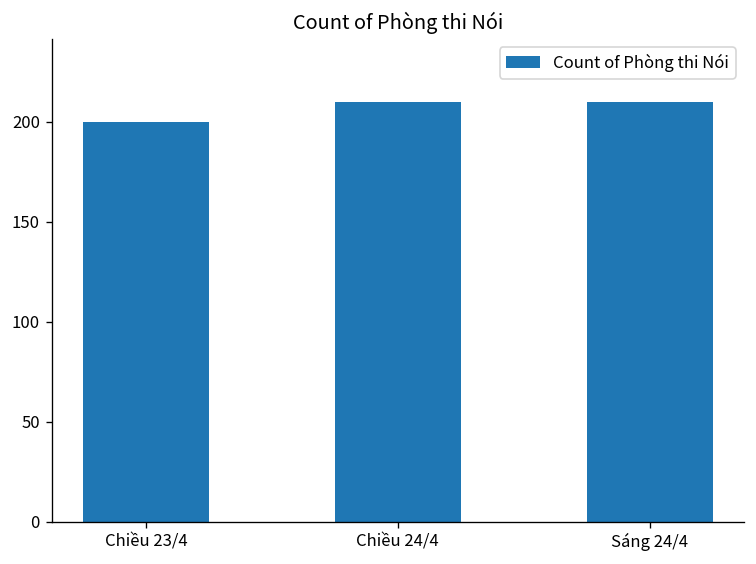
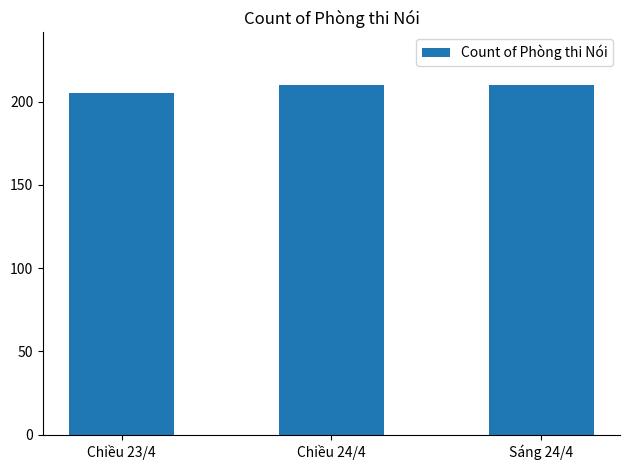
Chiều 23/4: 200 -> 205
